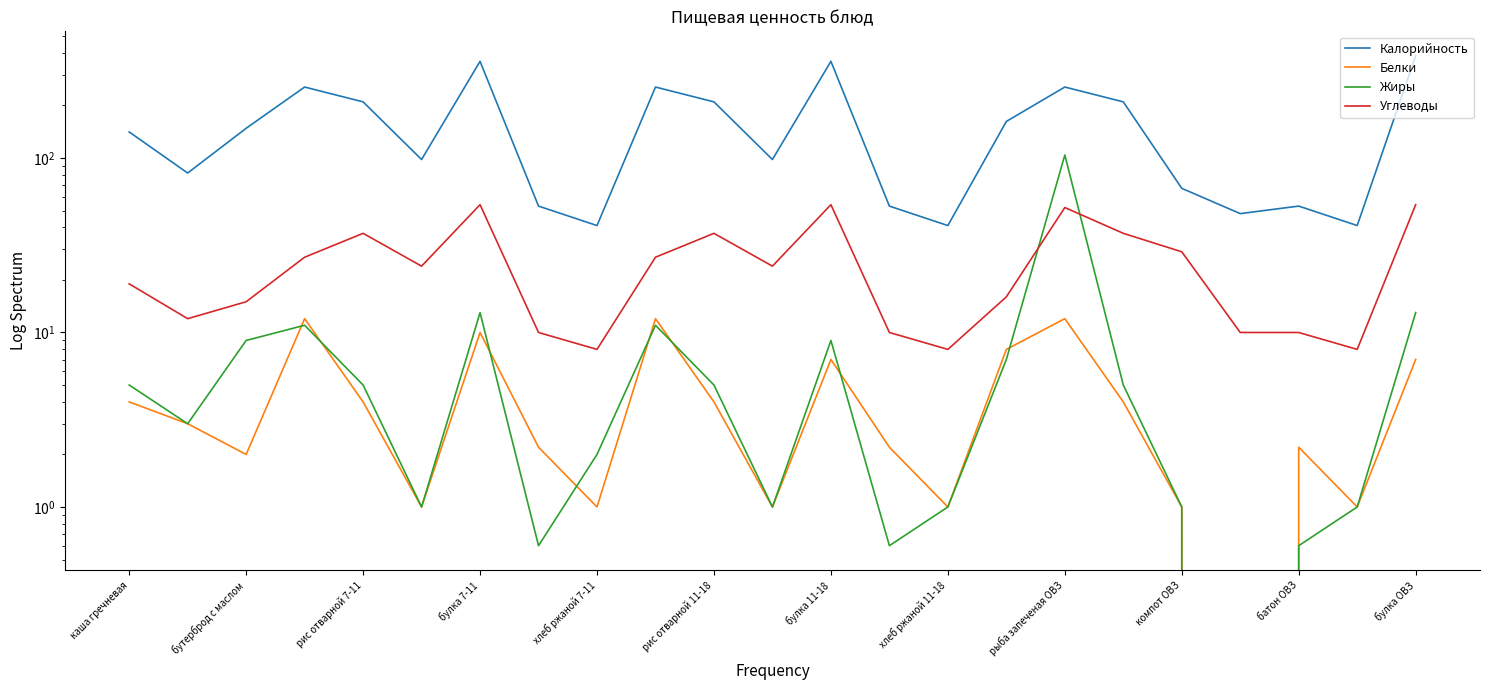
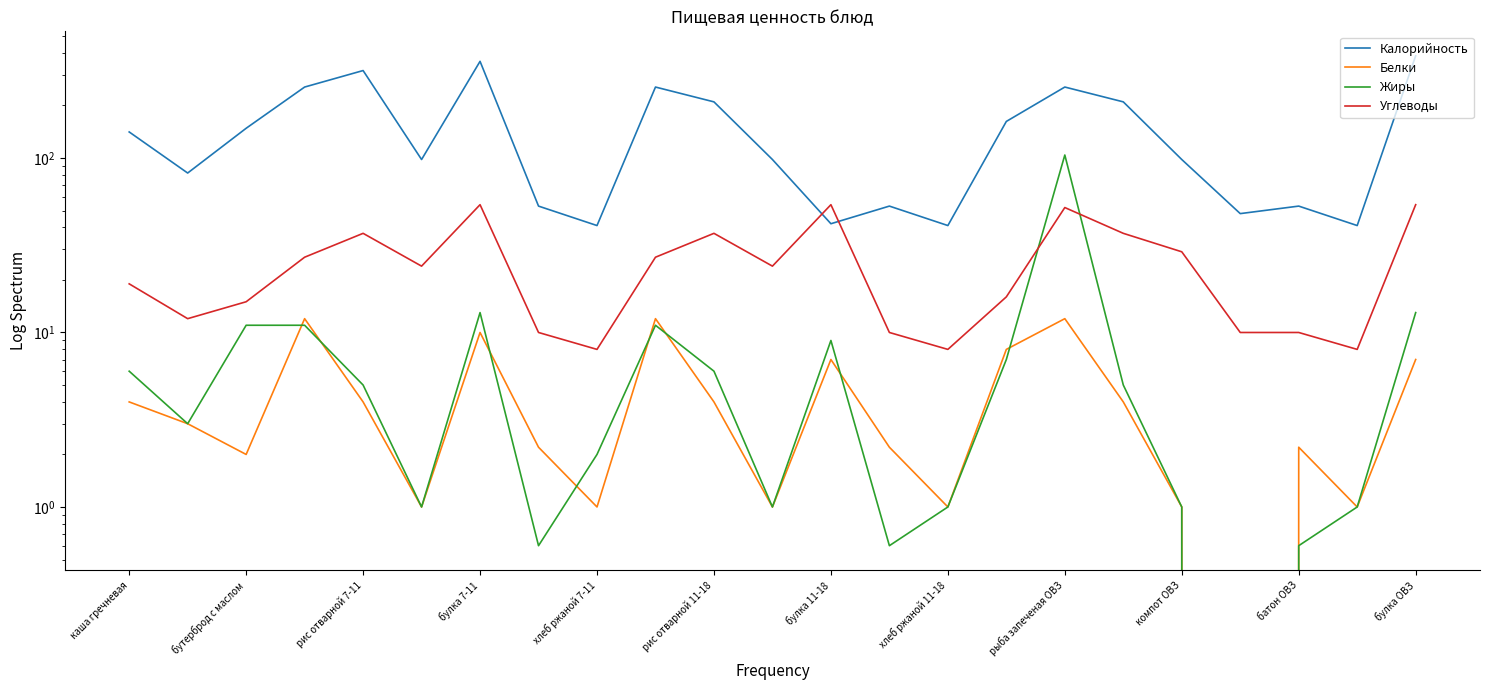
Жиры, каша гречневая: 5 -> 6
Жиры, бутерброд с маслом: 9 -> 11
Калорийность, рис отварной 7-11: 210 -> 320
Жиры, рис отварной 11-18: 5 -> 6
Калорийность, булка 11-18: 360 -> 42
Калорийность, компот ОВЗ: 67 -> 100
